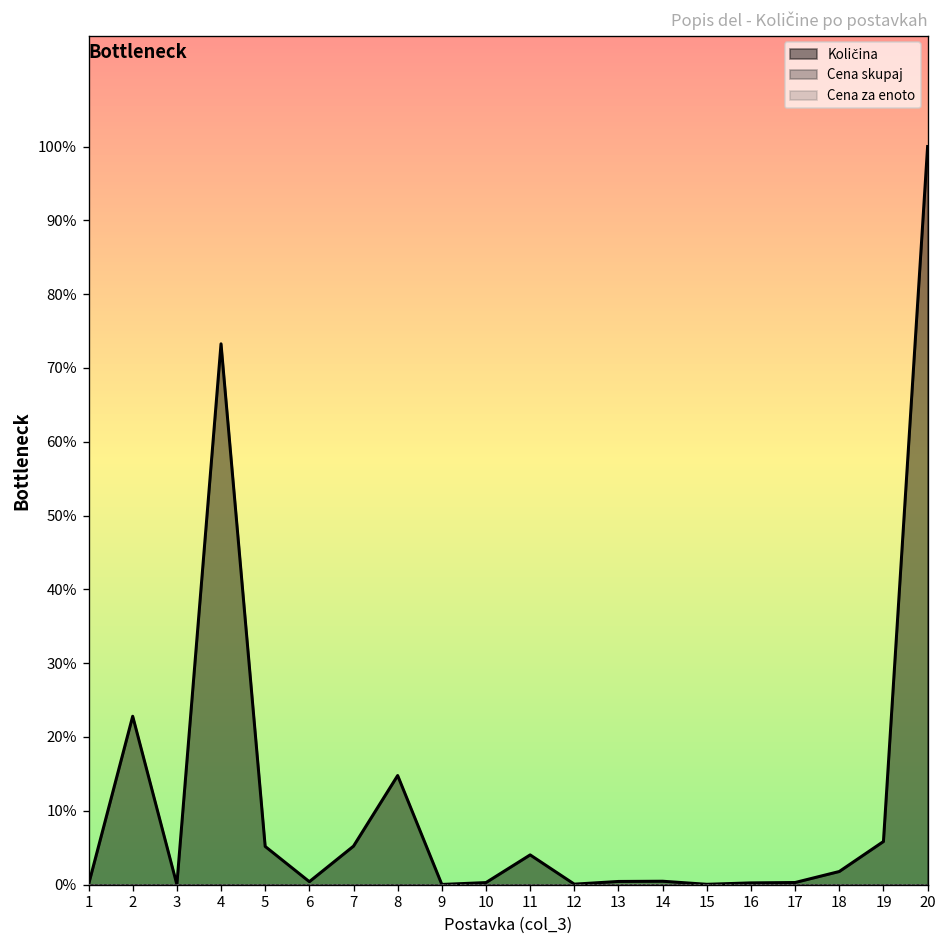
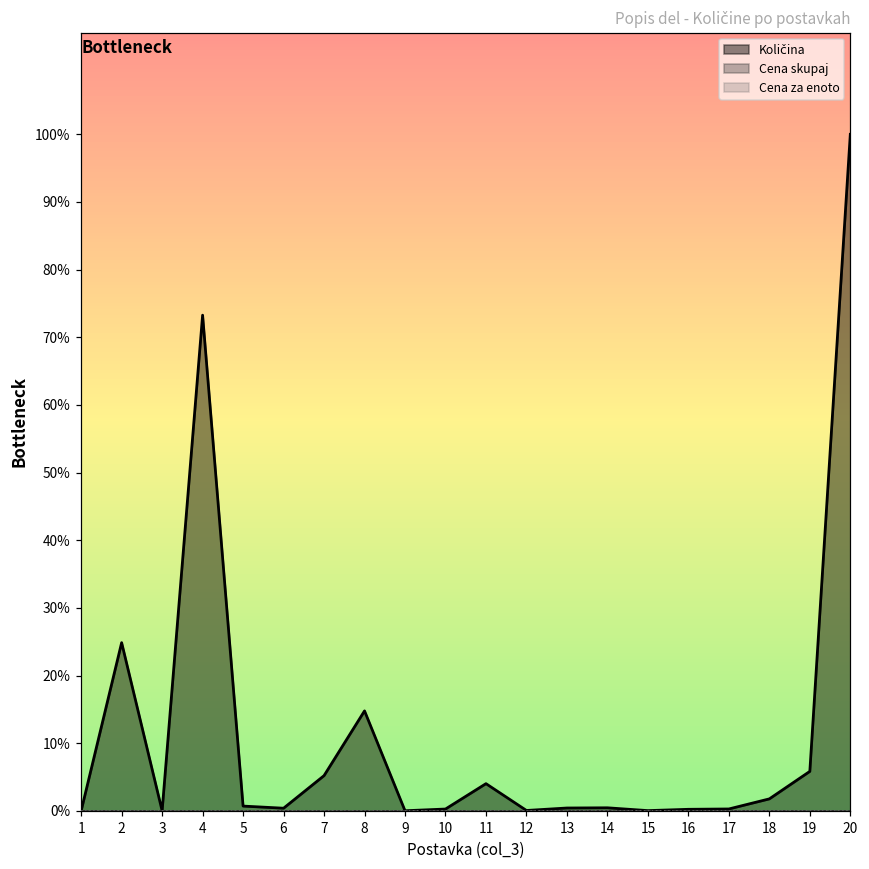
Količina, 2: 23% -> 25%
Količina, 5: 5% -> 1%
